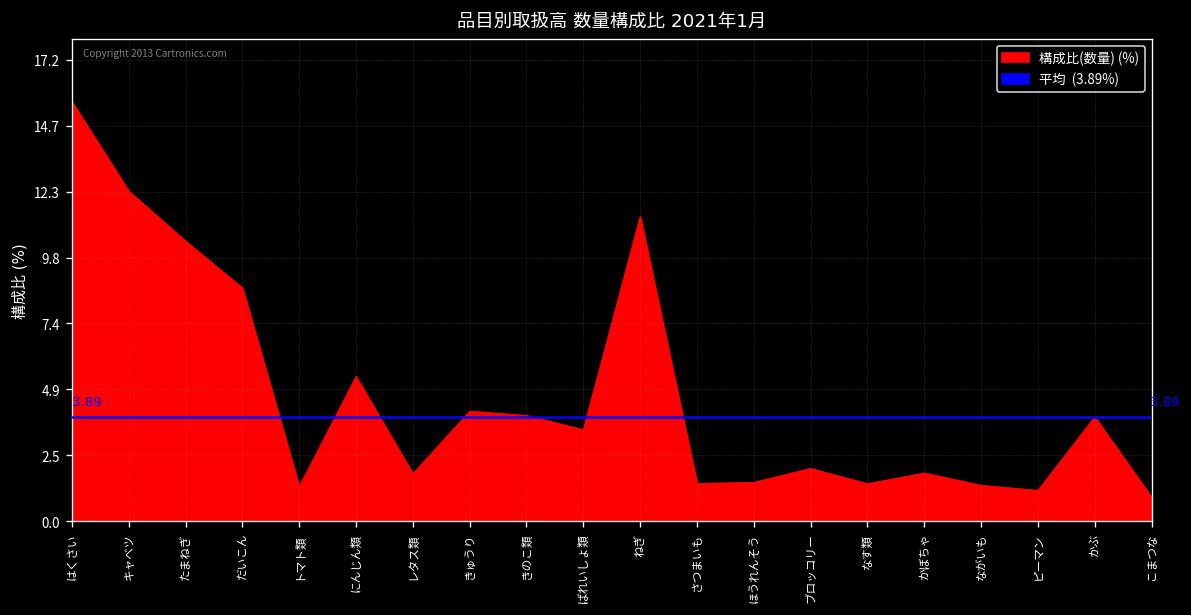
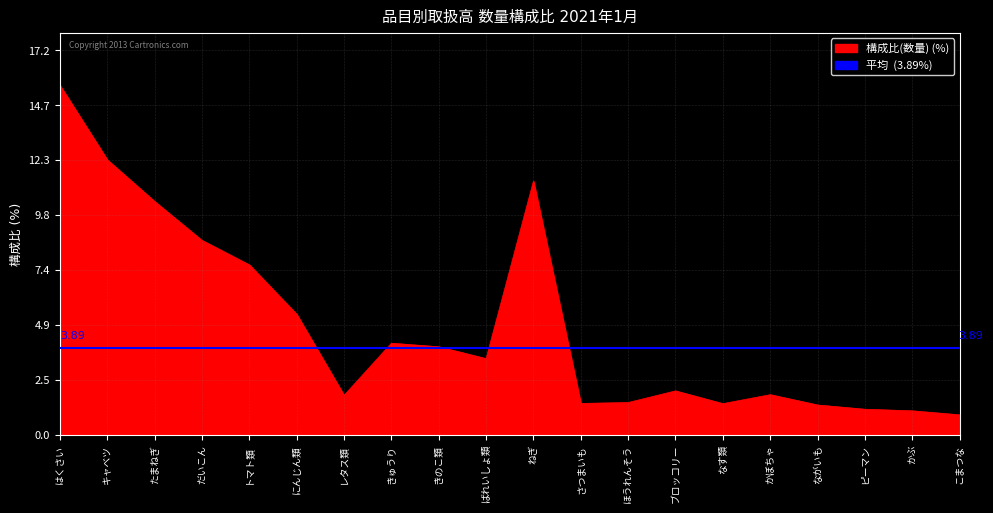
トマト類: 1.3 -> 7.6
かぶ: 3.9 -> 1.1
